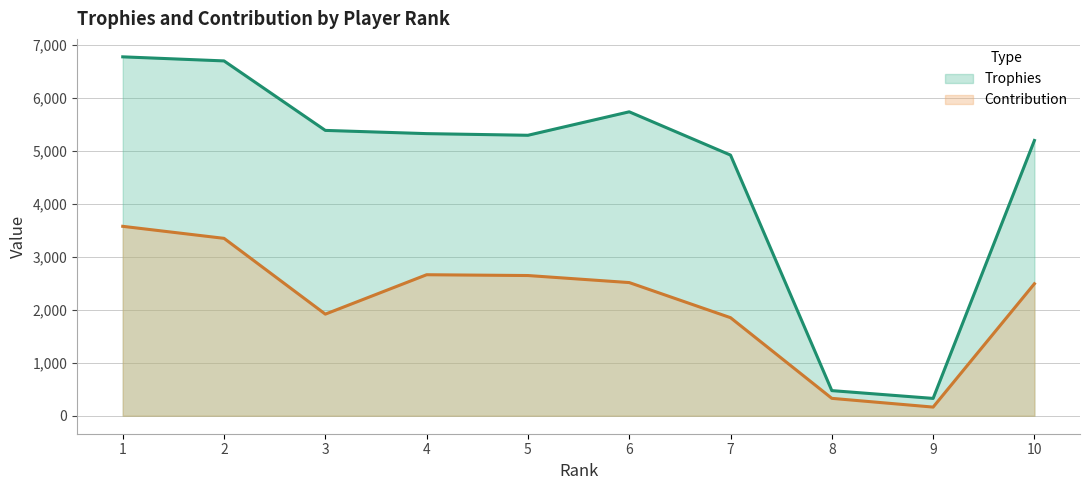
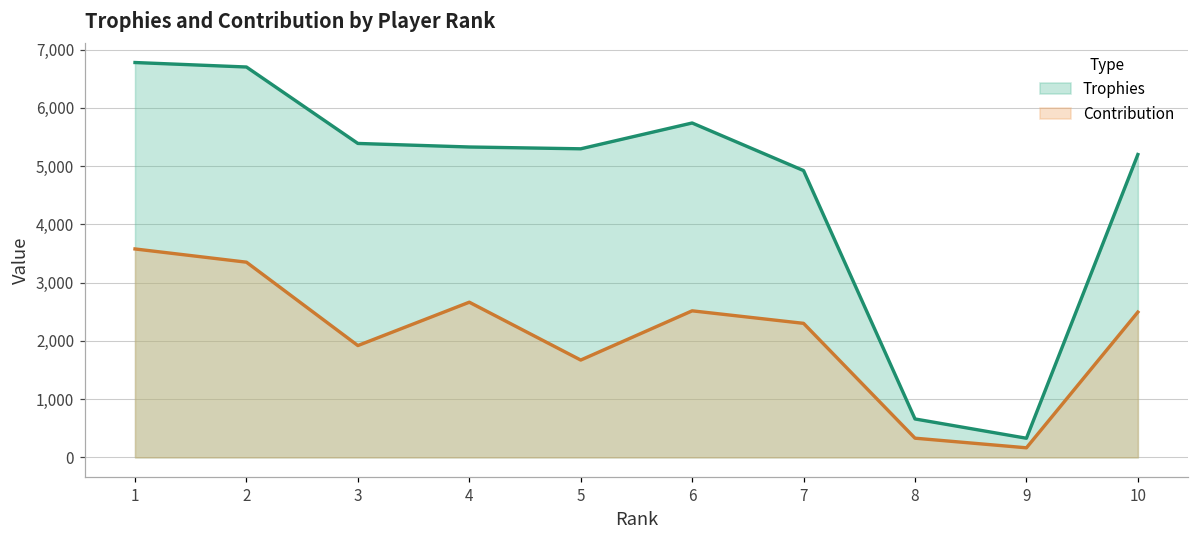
Contribution, 5: 2,600 -> 1,700
Contribution, 7: 1,900 -> 2,300
Trophies, 8: 500 -> 700
